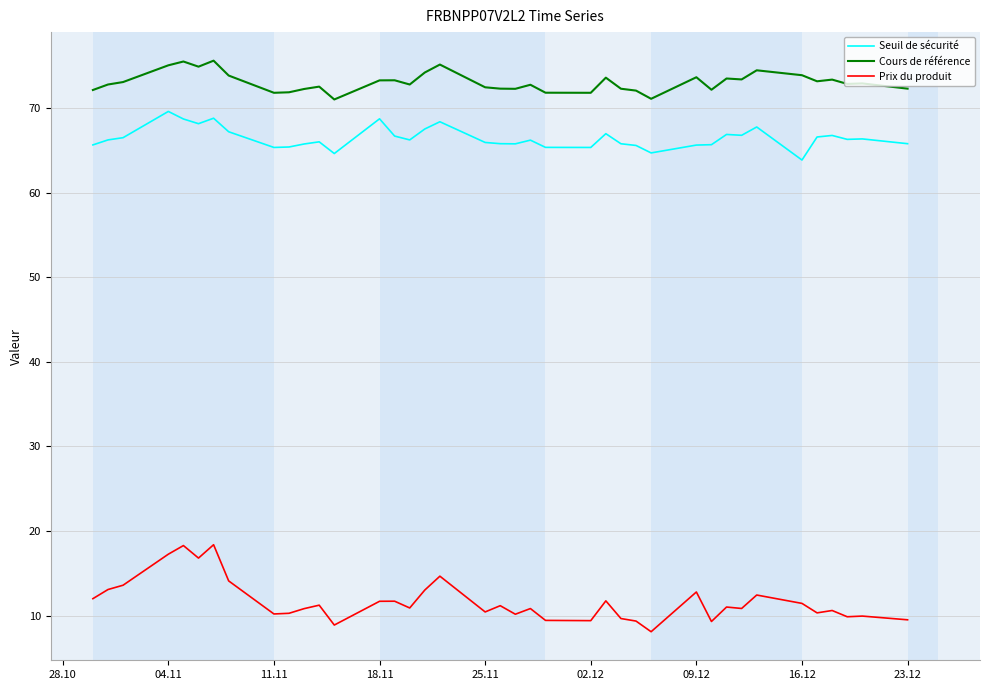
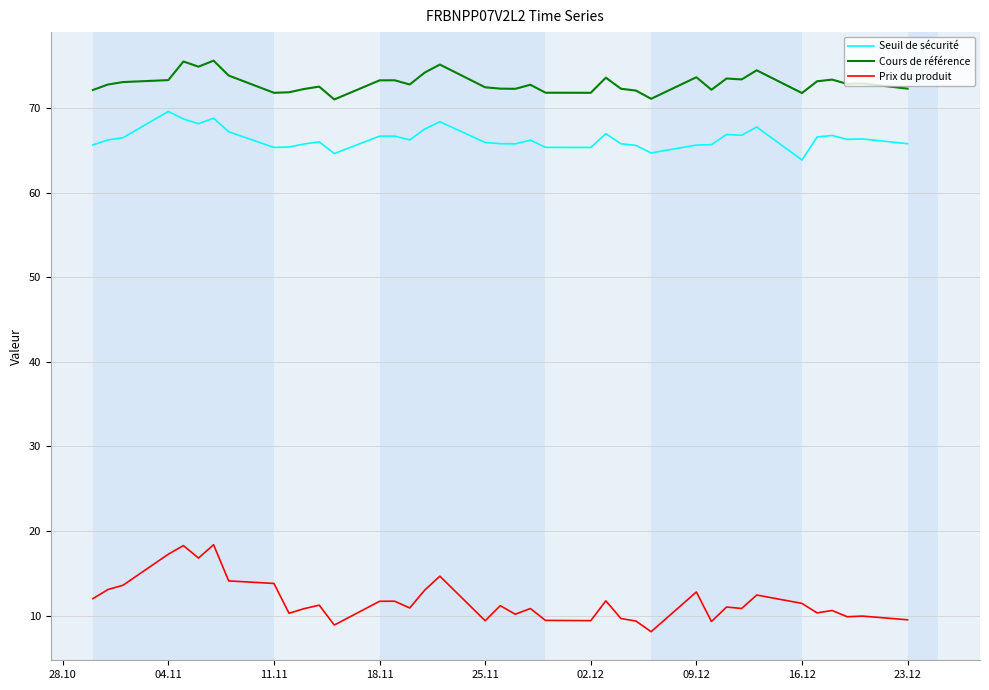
Cours de référence, 04.11: 75 -> 73
Prix du produit, 11.11: 10 -> 14
Seuil de sécurité, 18.11: 69 -> 67
Prix du produit, 25.11: 10 -> 9
Cours de référence, 16.12: 74 -> 72
